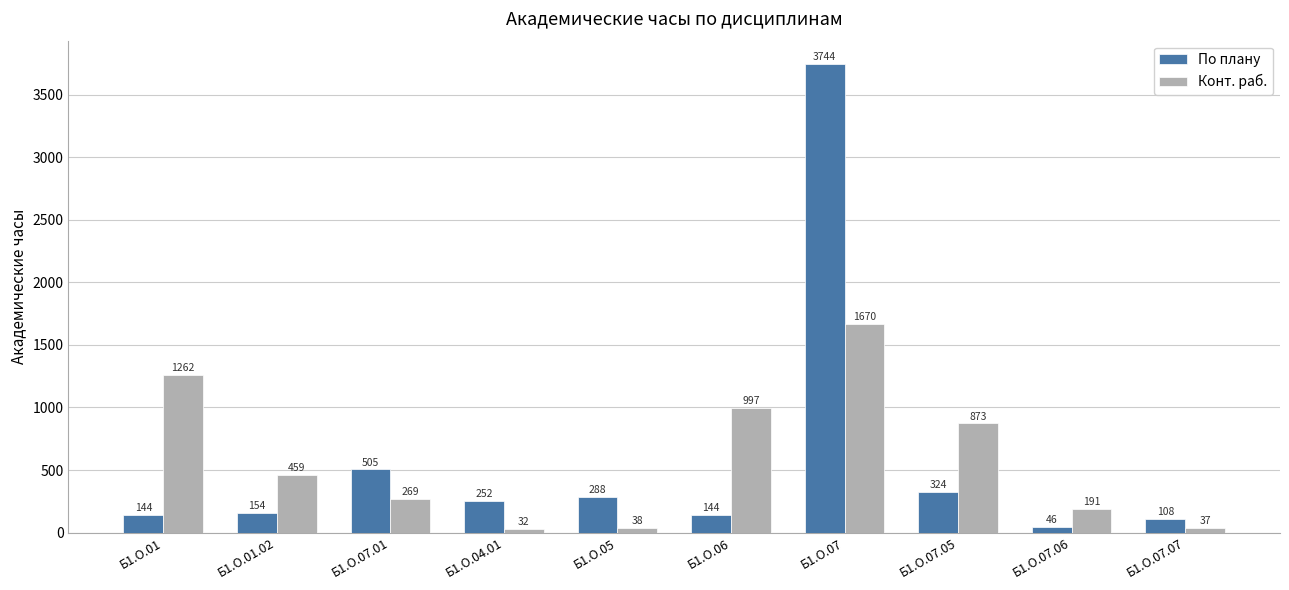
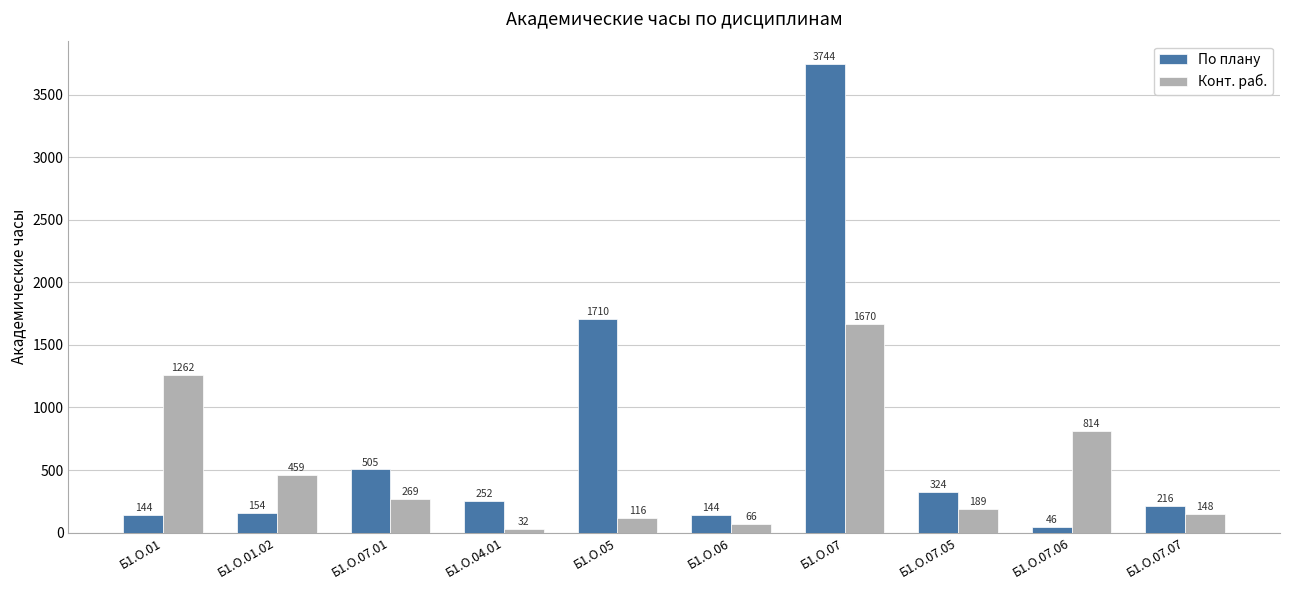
По плану, Б1.О.05: 288 -> 1710
Конт. раб., Б1.О.05: 38 -> 116
Конт. раб., Б1.О.06: 997 -> 66
Конт. раб., Б1.О.07.05: 873 -> 189
Конт. раб., Б1.О.07.06: 191 -> 814
По плану, Б1.О.07.07: 108 -> 216
Конт. раб., Б1.О.07.07: 37 -> 148
